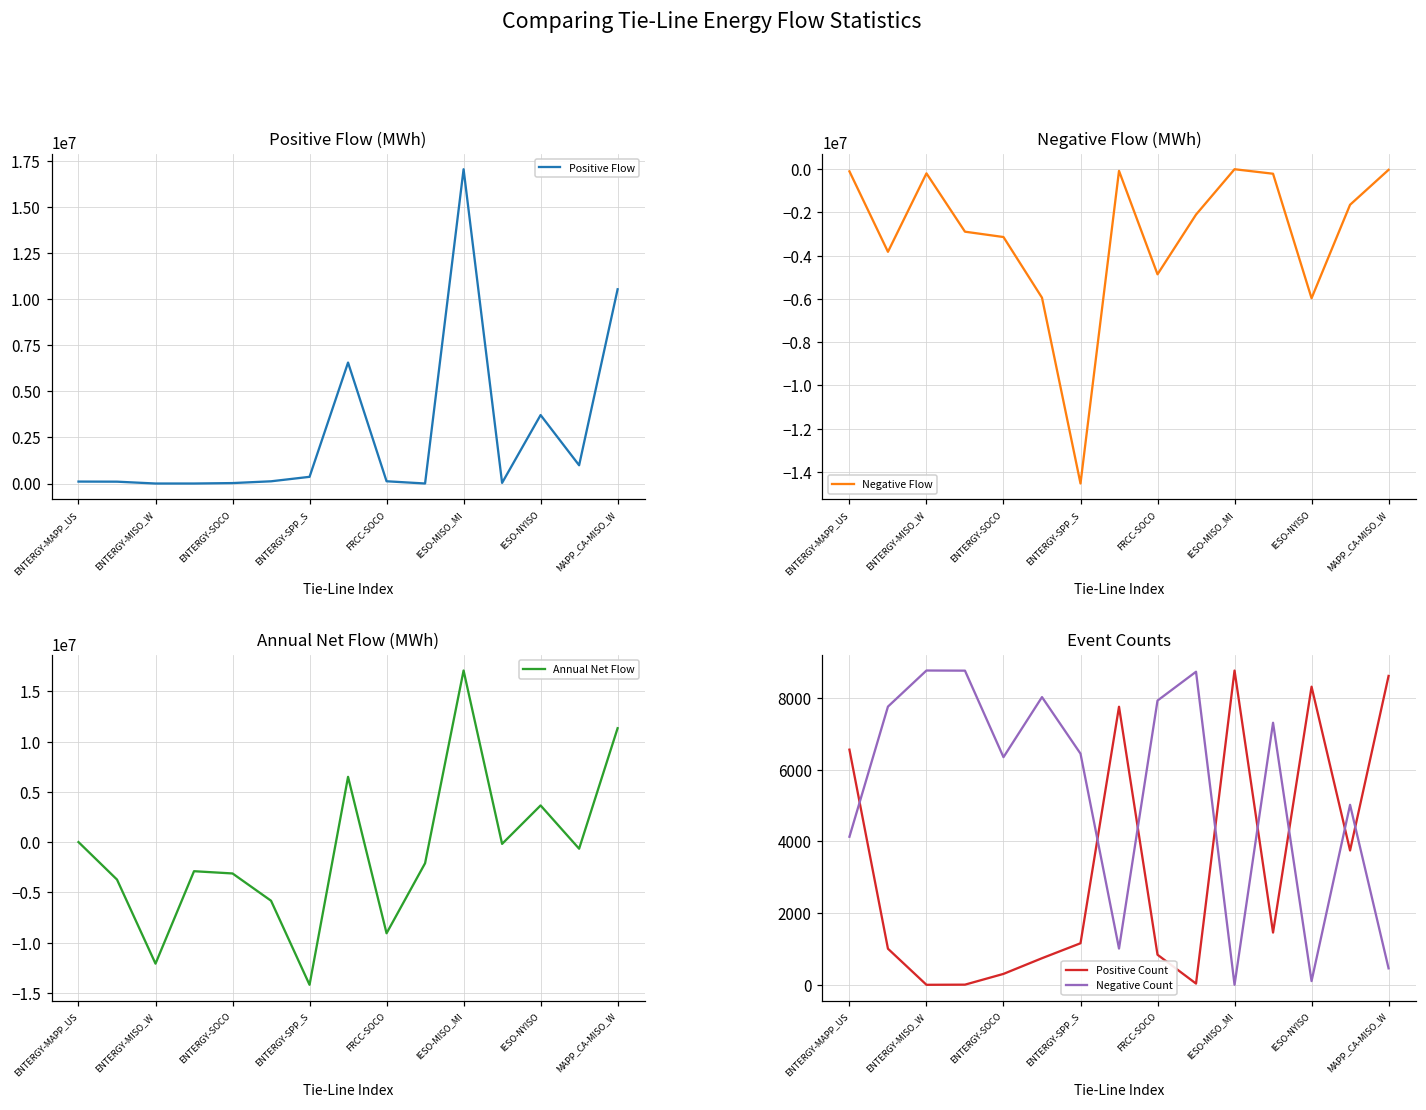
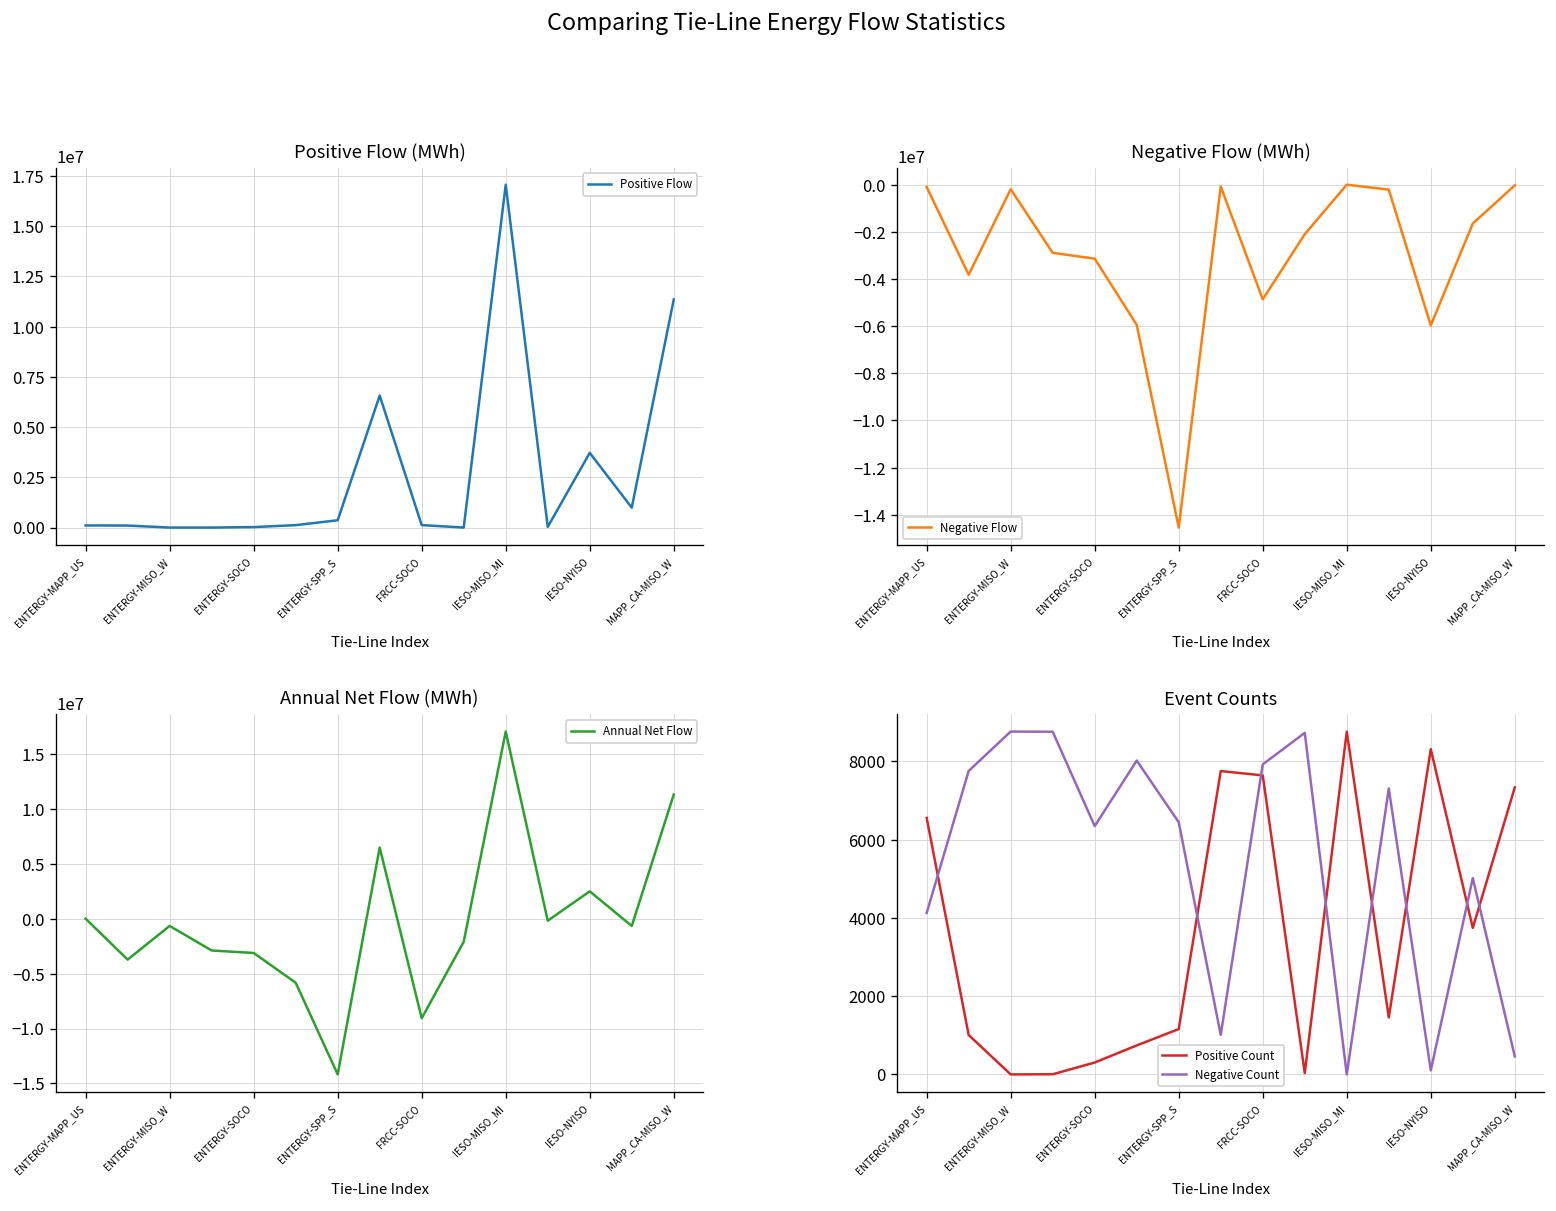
Positive Flow (MWh), MAPP_CA-MISO_W: 10500000 -> 11400000
Annual Net Flow (MWh), ENTERGY-MISO_W: -12000000 -> -1000000
Annual Net Flow (MWh), IESO-NYISO: 4000000 -> 3000000
Event Counts, Positive Count, FRCC-SOCO: 800 -> 7600
Event Counts, Positive Count, MAPP_CA-MISO_W: 8600 -> 7300
